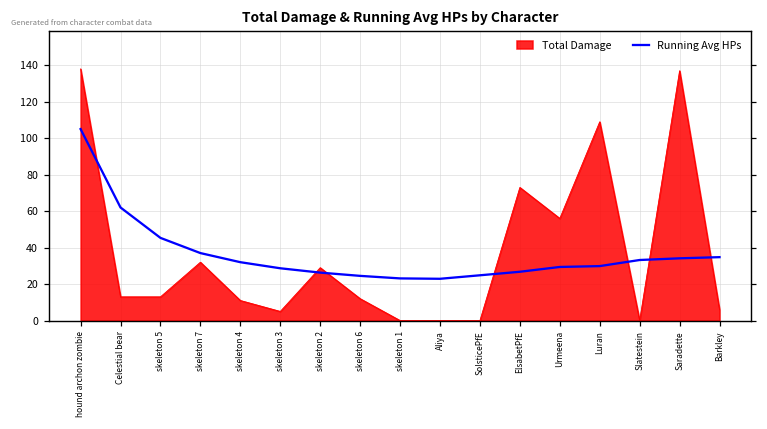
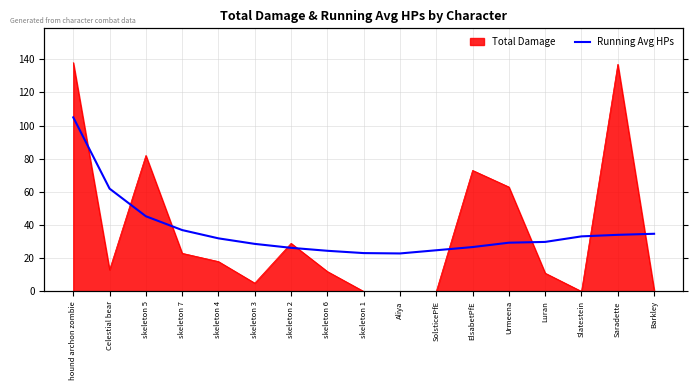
Total Damage, skeleton 5: 13 -> 82
Total Damage, skeleton 7: 32 -> 23
Total Damage, skeleton 4: 11 -> 18
Total Damage, Urmeena: 56 -> 63
Total Damage, Luran: 109 -> 11
Total Damage, Barkley: 6 -> 1
